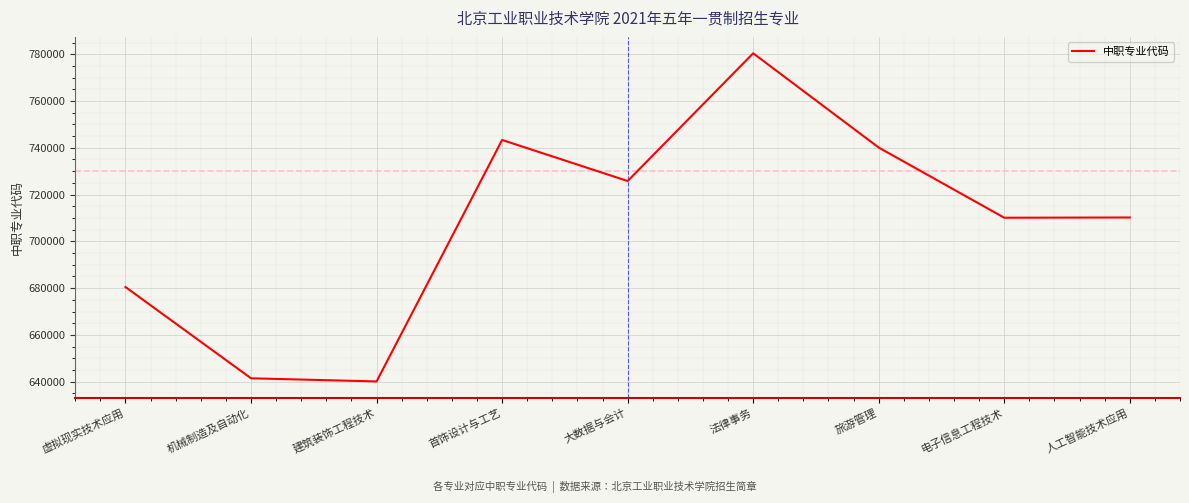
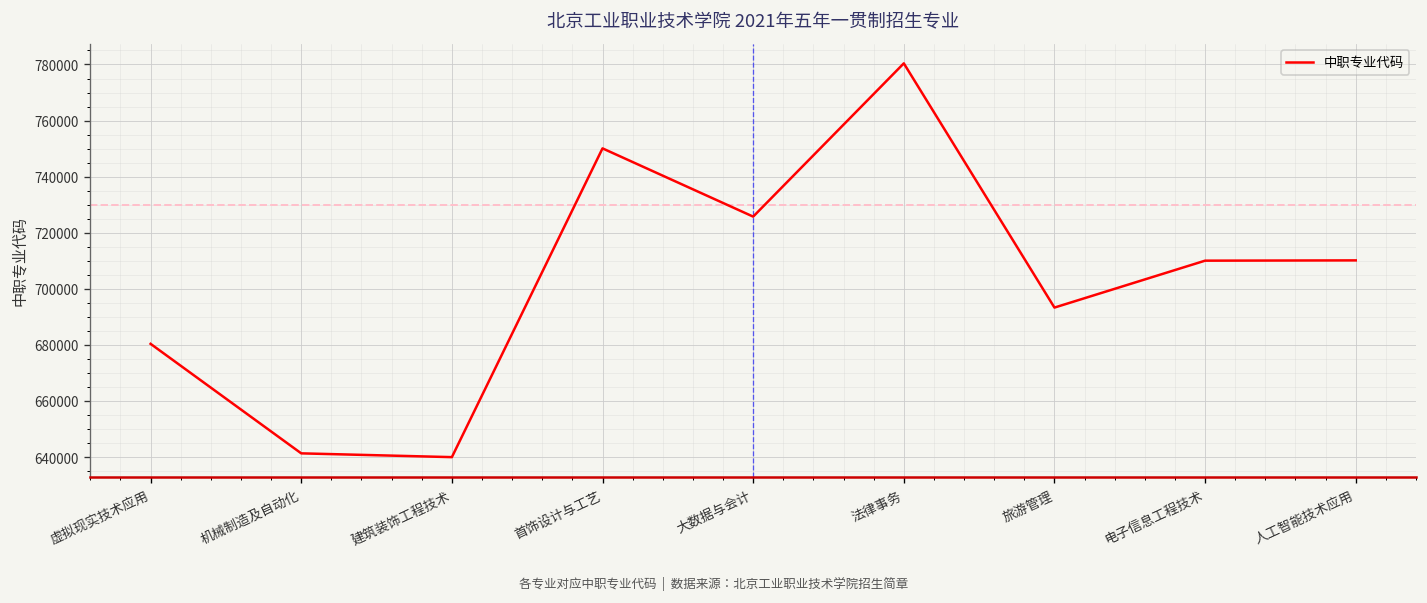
首饰设计与工艺: 743000 -> 750000
旅游管理: 740000 -> 693000
